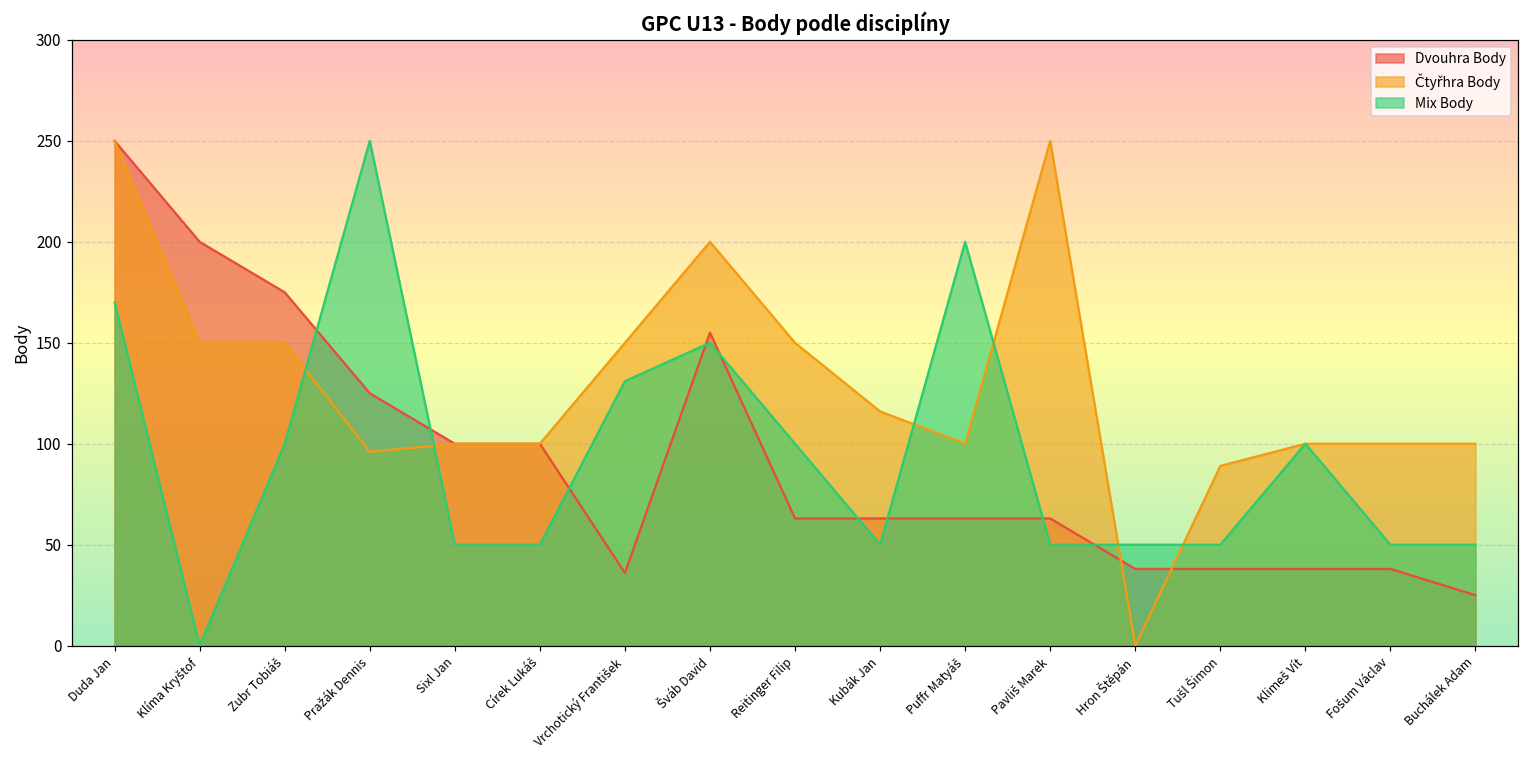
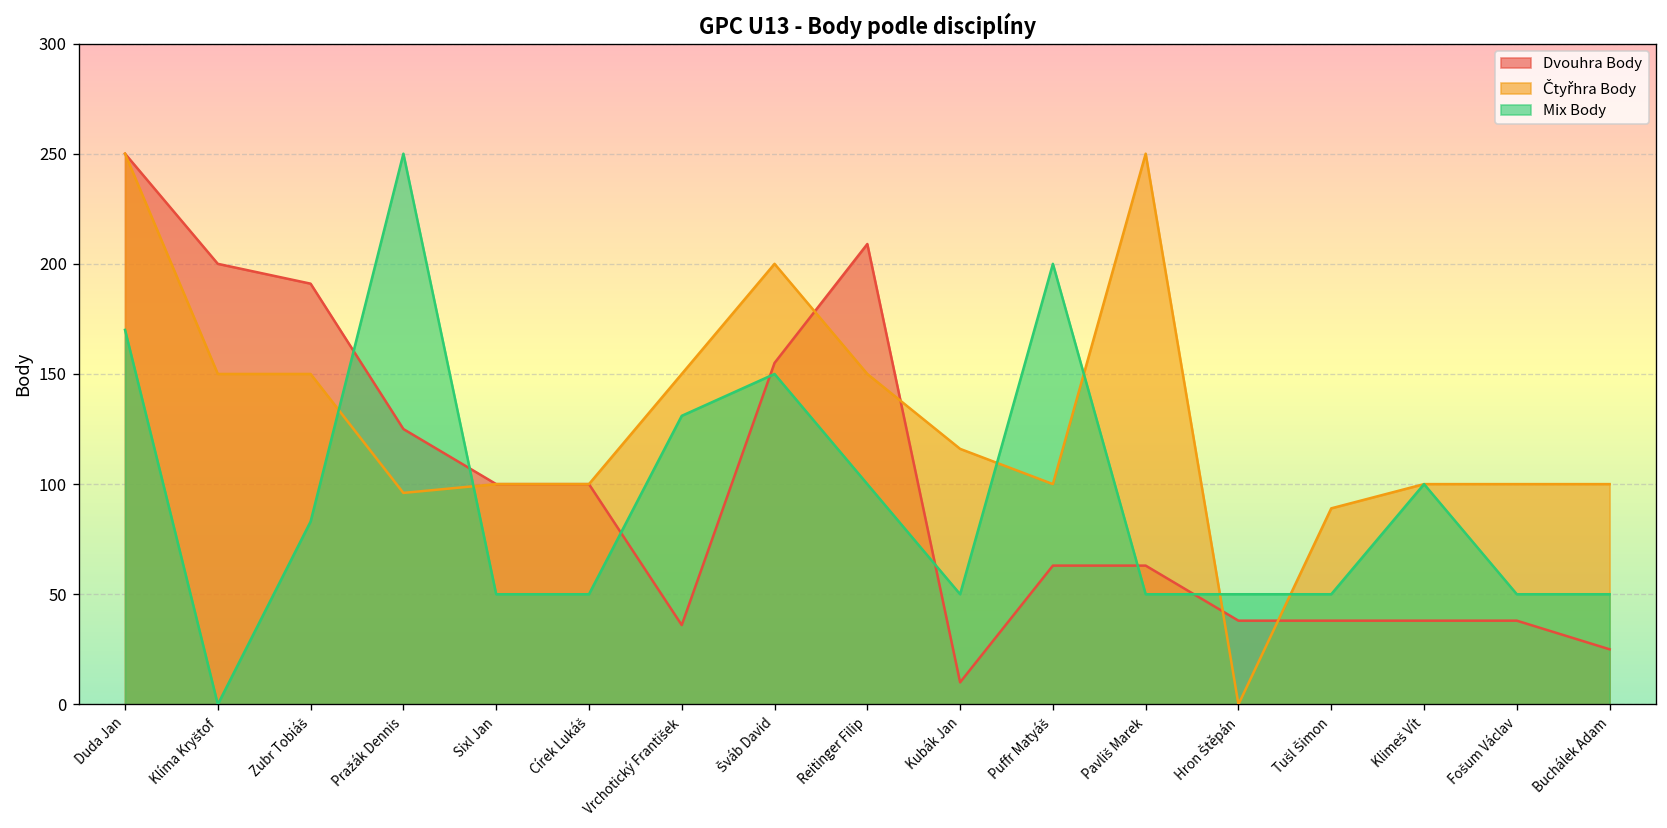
Dvouhra Body, Zubr Tobiáš: 175 -> 191
Mix Body, Zubr Tobiáš: 100 -> 83
Dvouhra Body, Reitinger Filip: 63 -> 209
Dvouhra Body, Kubák Jan: 63 -> 10
